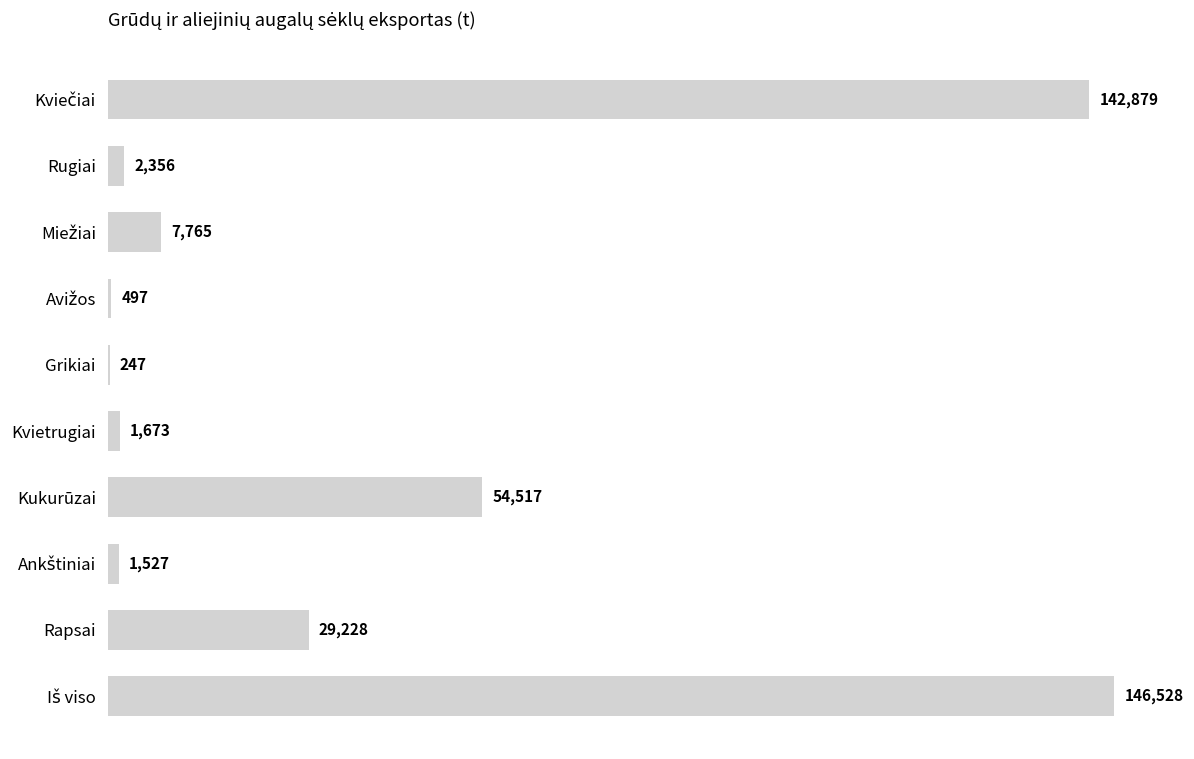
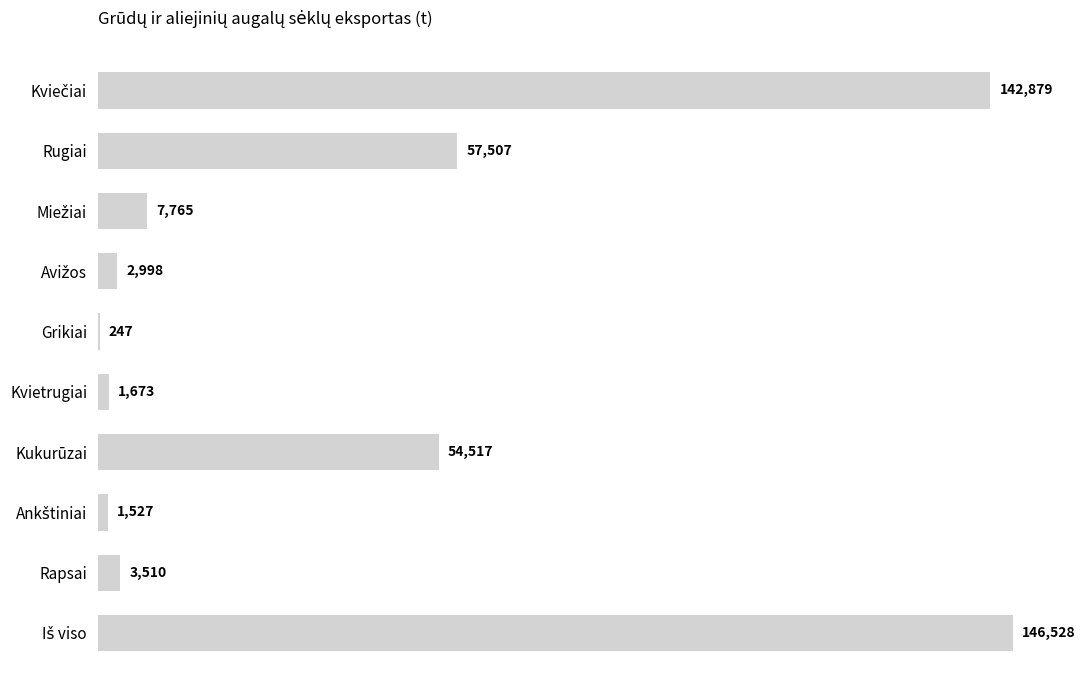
Rugiai: 2,356 -> 57,507
Avižos: 497 -> 2,998
Rapsai: 29,228 -> 3,510
